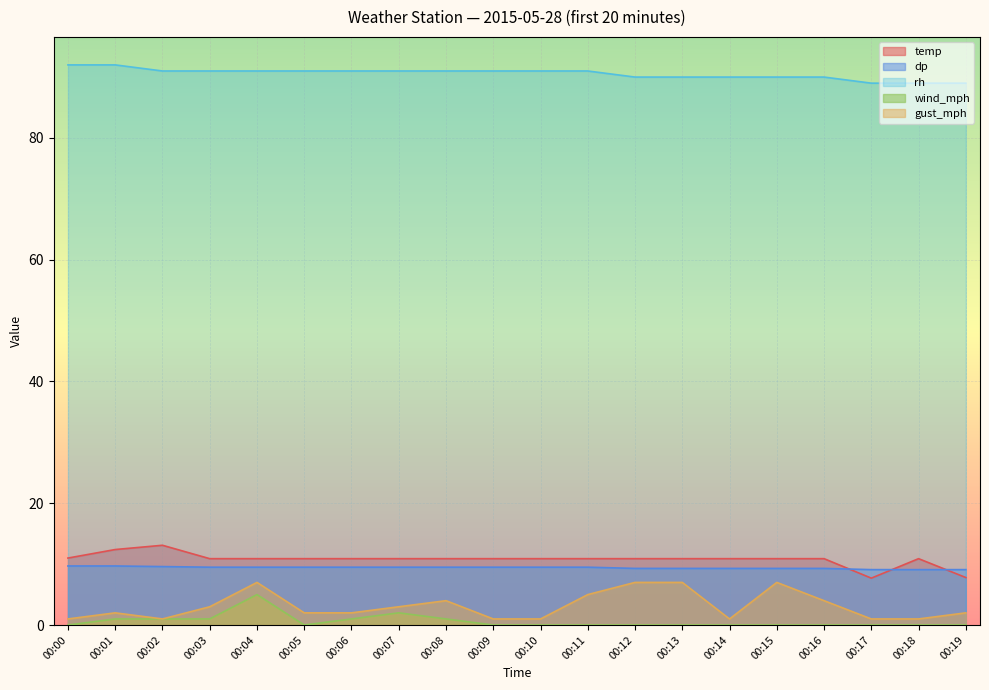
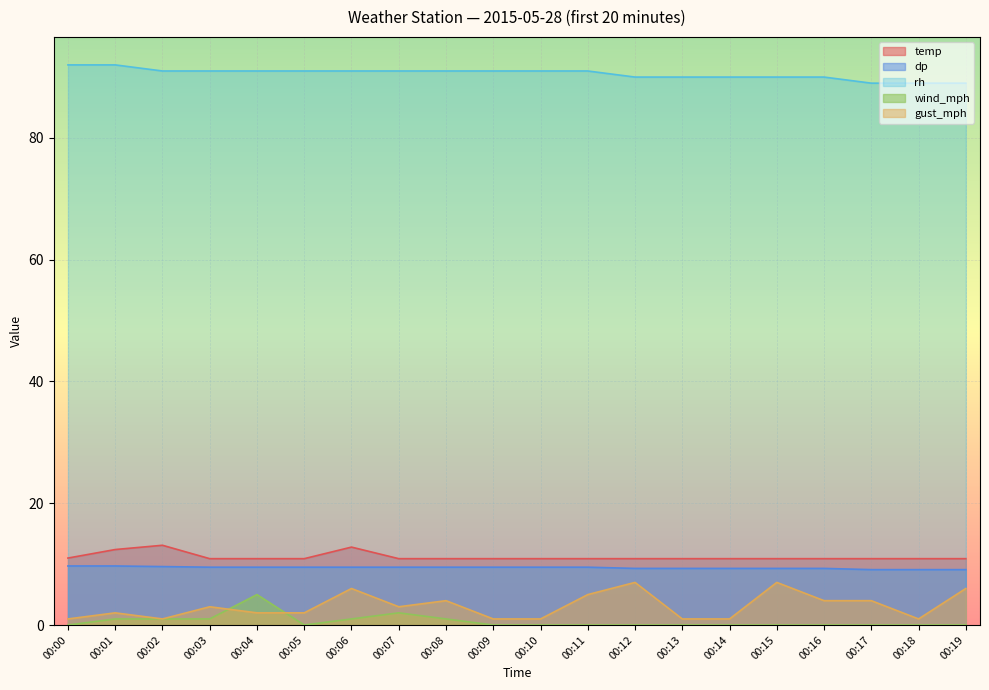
gust_mph, 00:04: 7 -> 2
temp, 00:06: 11 -> 13
gust_mph, 00:06: 2 -> 6
gust_mph, 00:13: 7 -> 1
temp, 00:17: 8 -> 11
gust_mph, 00:17: 1 -> 4
temp, 00:19: 8 -> 11
gust_mph, 00:19: 2 -> 6
